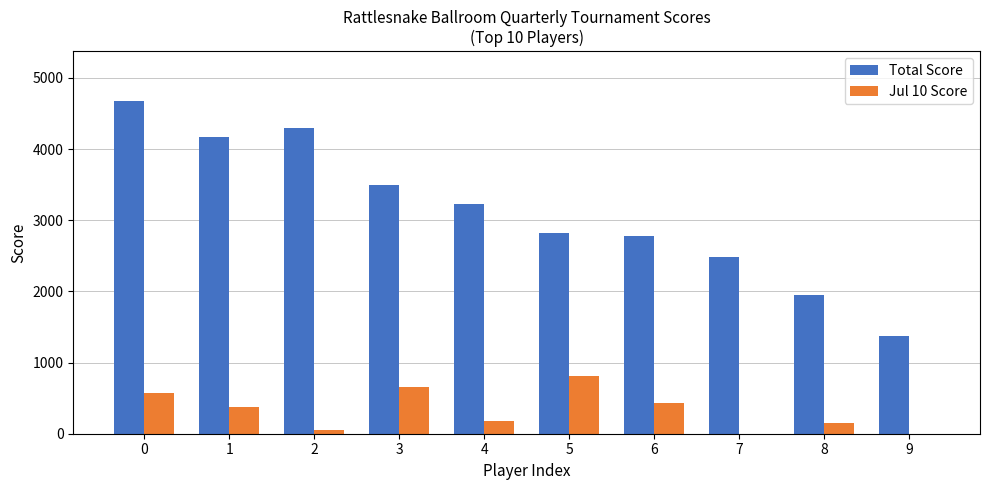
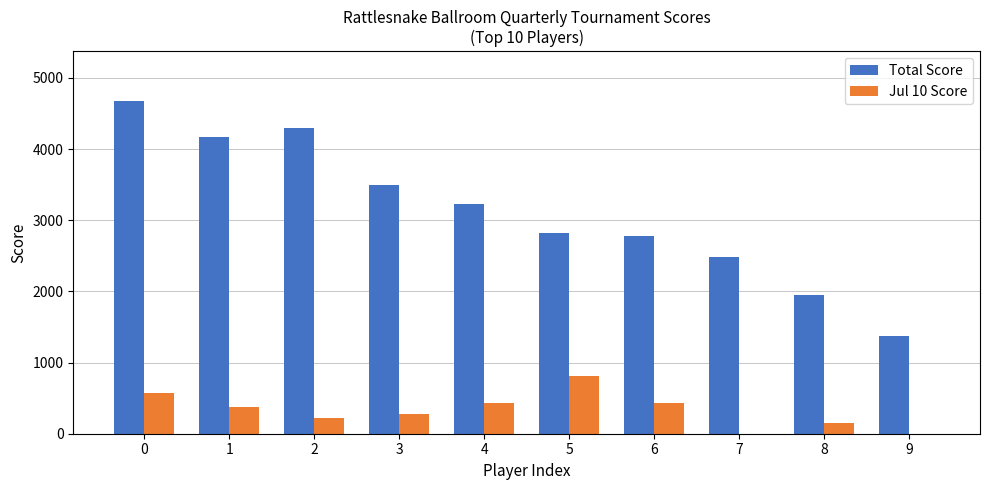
Jul 10 Score, 2: 100 -> 200
Jul 10 Score, 3: 700 -> 300
Jul 10 Score, 4: 200 -> 400
